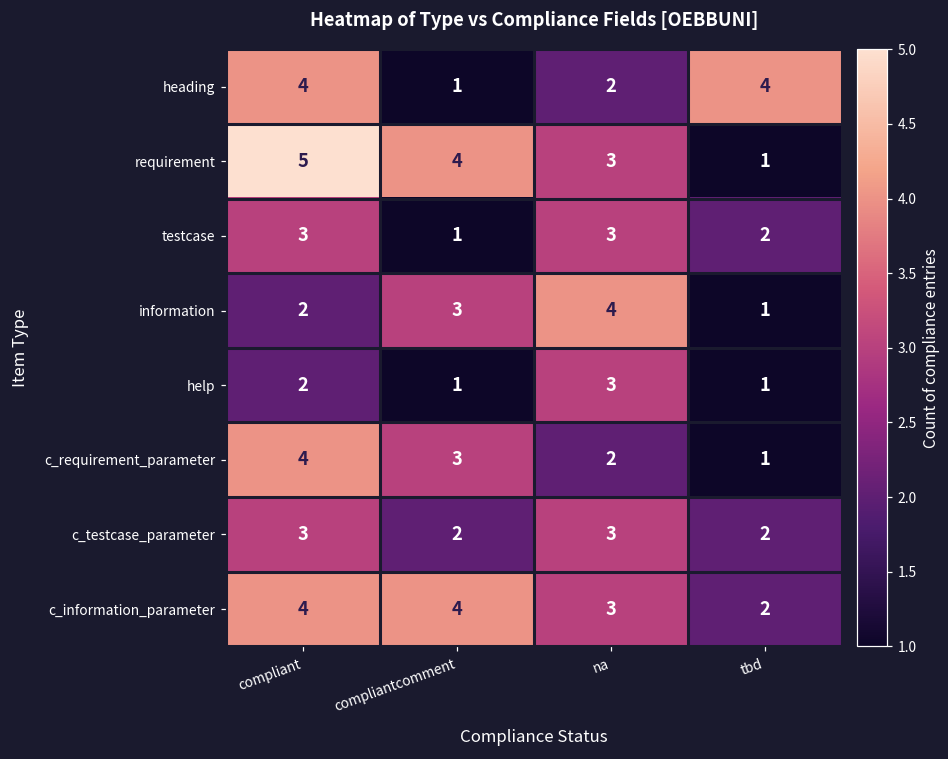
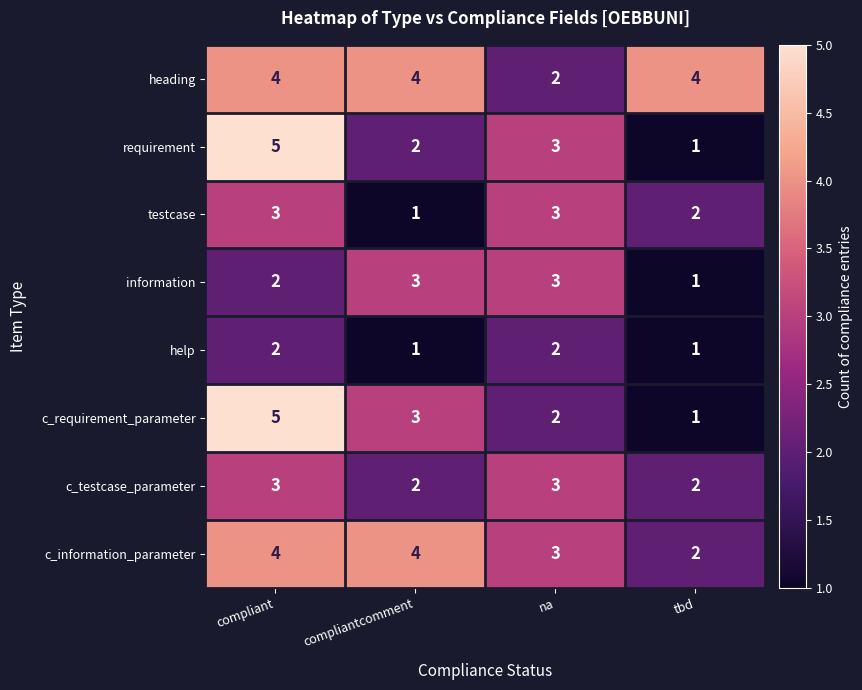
heading, compliantcomment: 1 -> 4
requirement, compliantcomment: 4 -> 2
information, na: 4 -> 3
help, na: 3 -> 2
c_requirement_parameter, compliant: 4 -> 5
